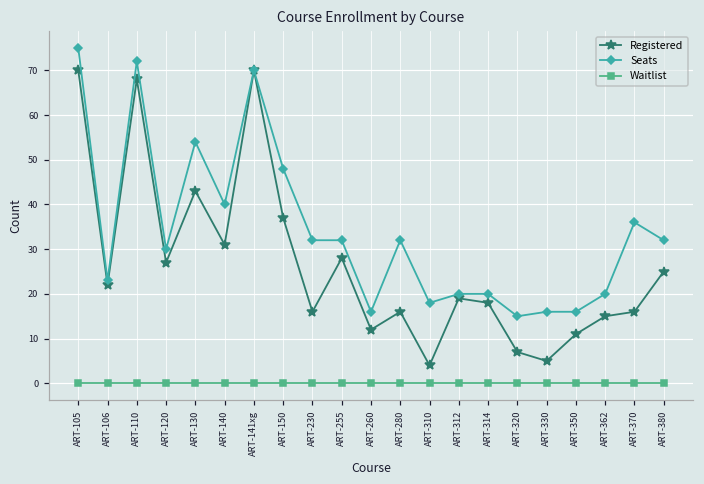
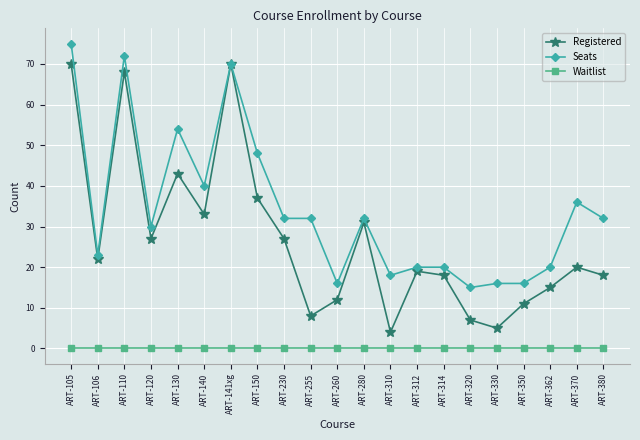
Registered, ART-140: 31 -> 33
Registered, ART-230: 16 -> 27
Registered, ART-255: 28 -> 8
Registered, ART-280: 16 -> 31
Registered, ART-370: 16 -> 20
Registered, ART-380: 25 -> 18
